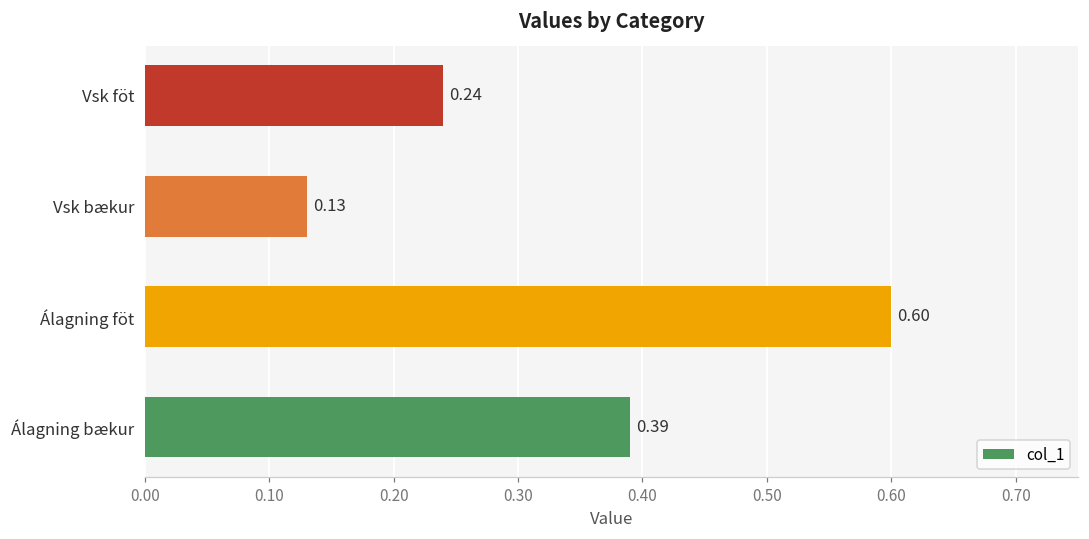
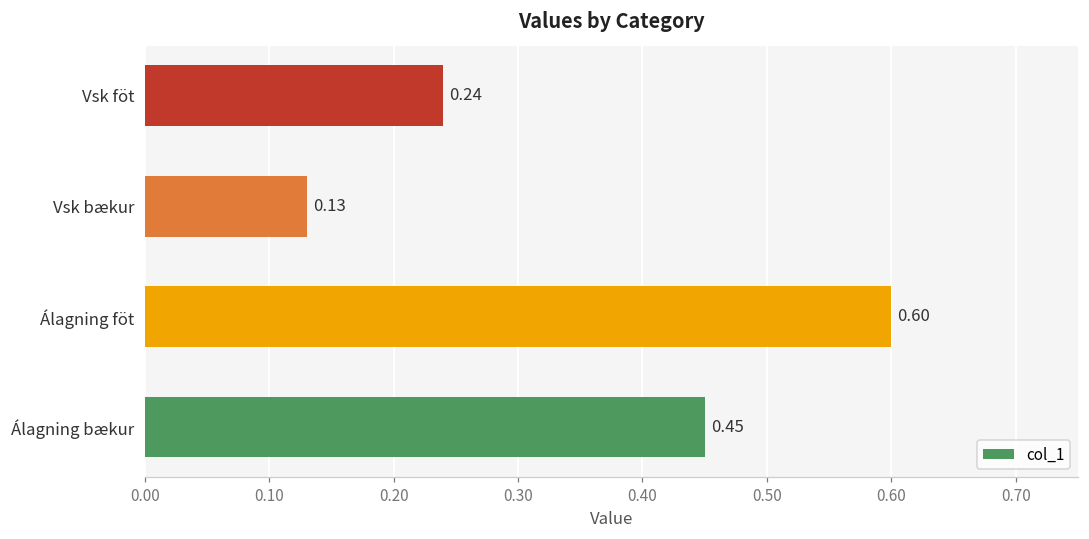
Álagning bækur: 0.39 -> 0.45
